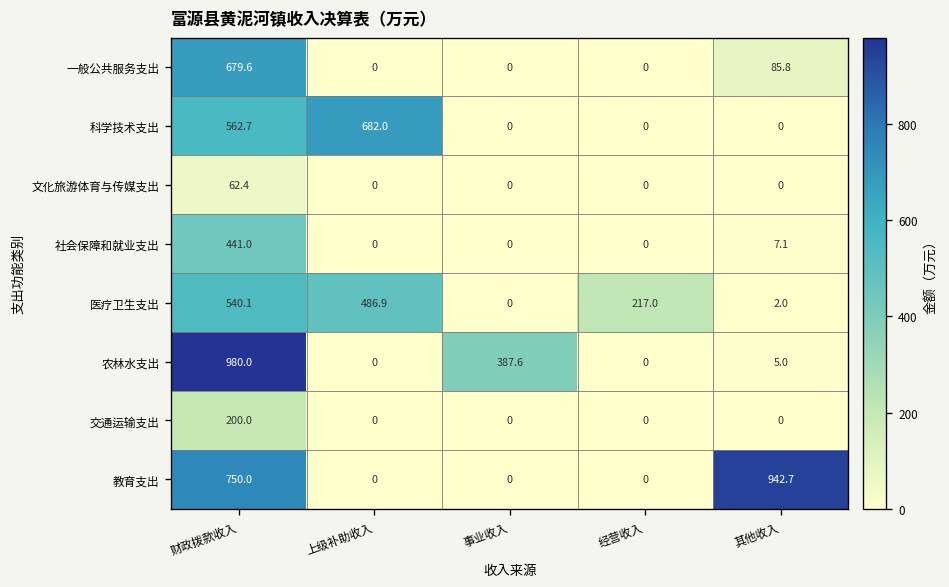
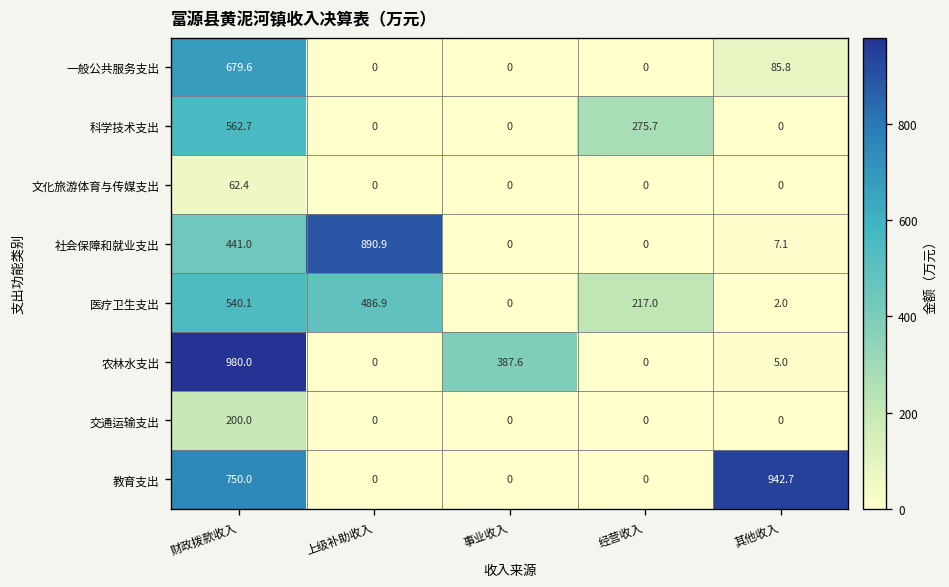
科学技术支出, 上级补助收入: 682.0 -> 0
科学技术支出, 经营收入: 0 -> 275.7
社会保障和就业支出, 上级补助收入: 0 -> 890.9
